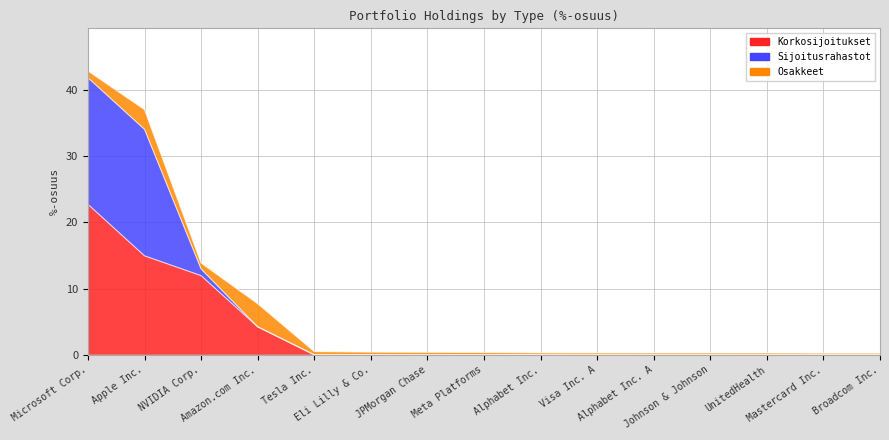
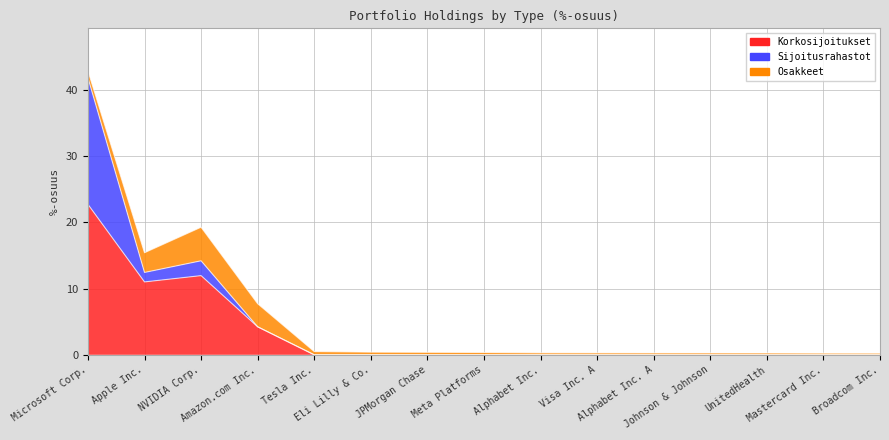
Korkosijoitukset, Apple Inc.: 15 -> 11
Sijoitusrahastot, Apple Inc.: 19 -> 1
Sijoitusrahastot, NVIDIA Corp.: 1 -> 2
Osakkeet, NVIDIA Corp.: 1 -> 5
